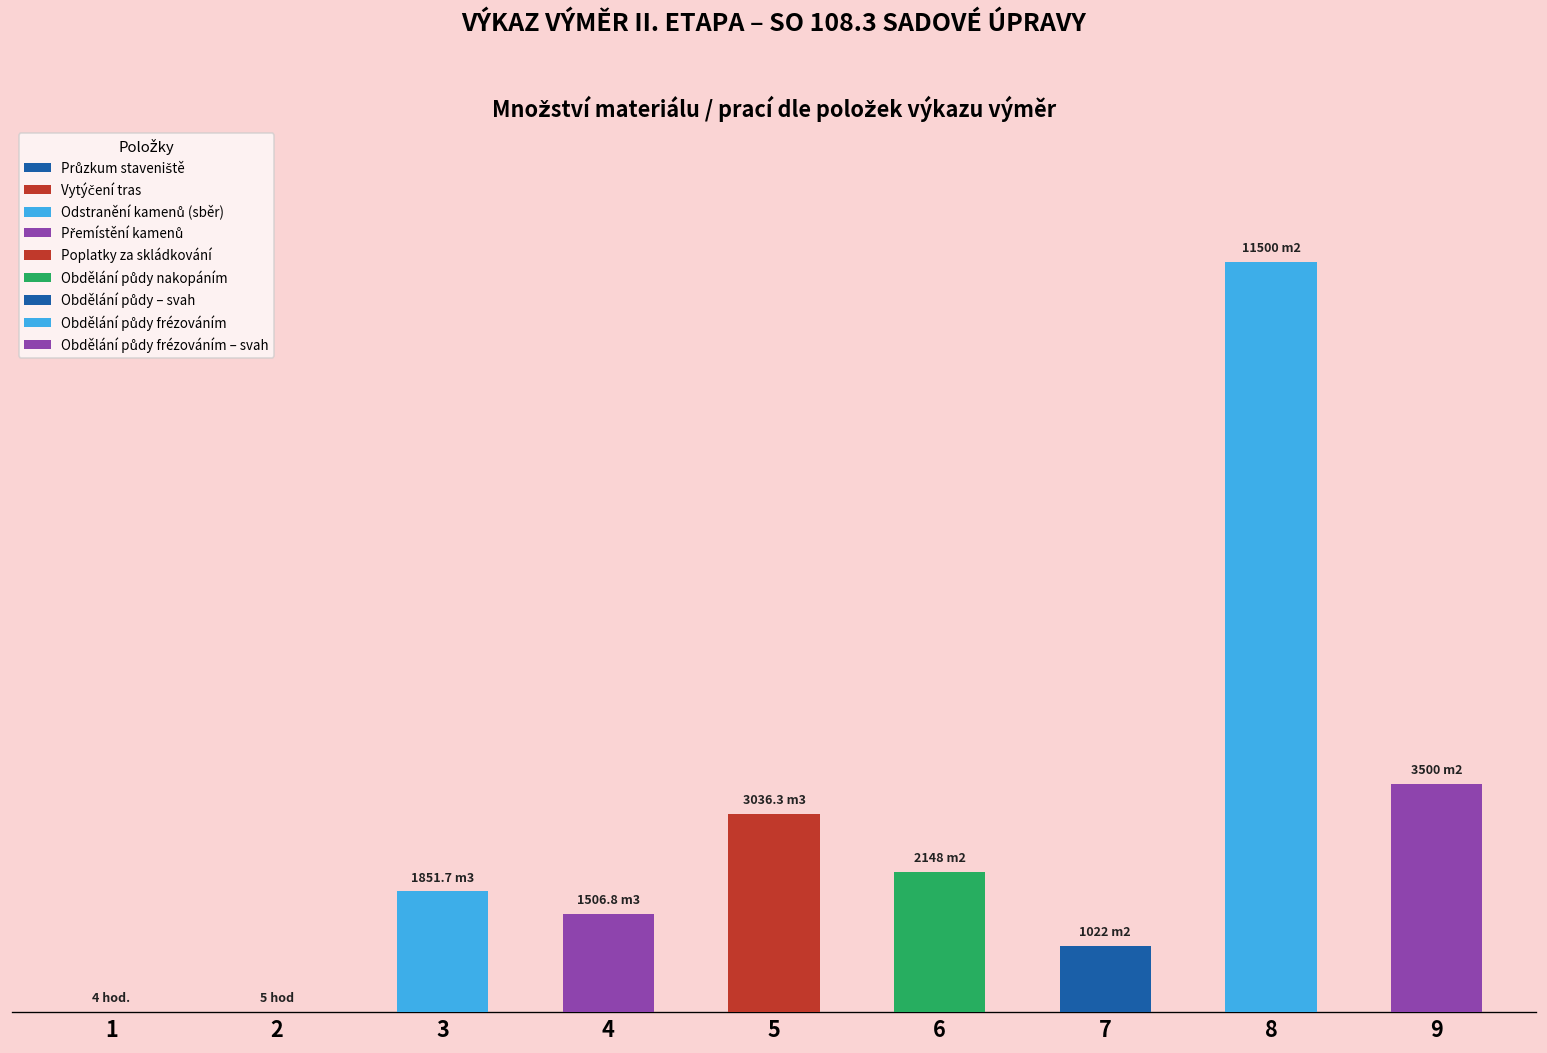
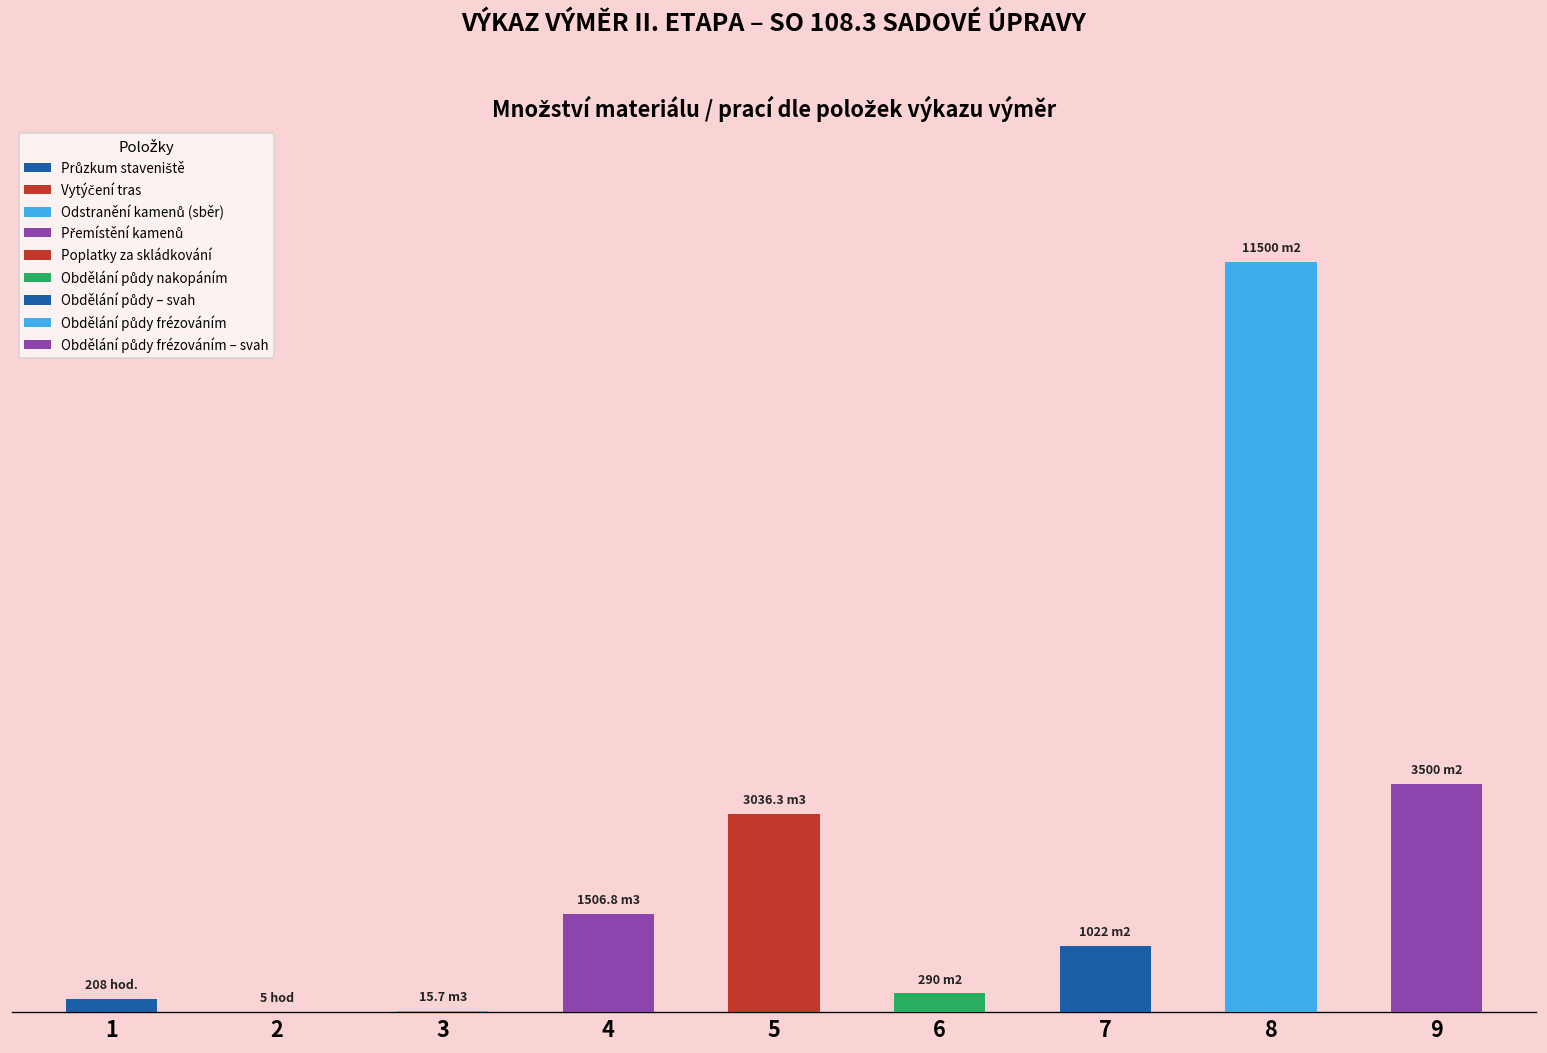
1: 4 -> 208
3: 1851.7 -> 15.7
6: 2148 -> 290
